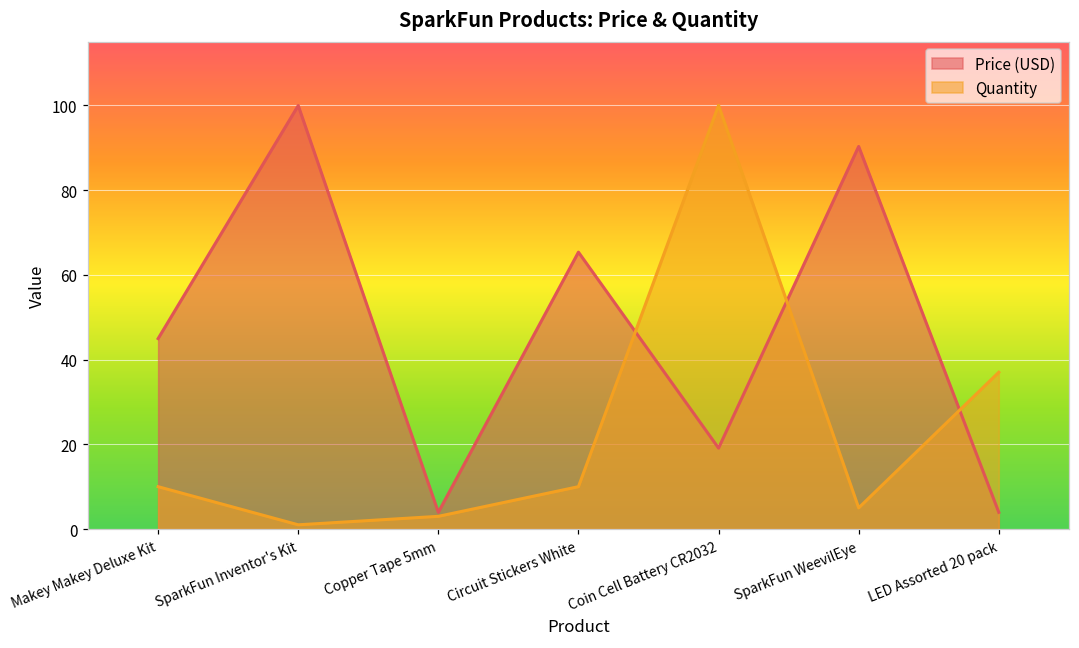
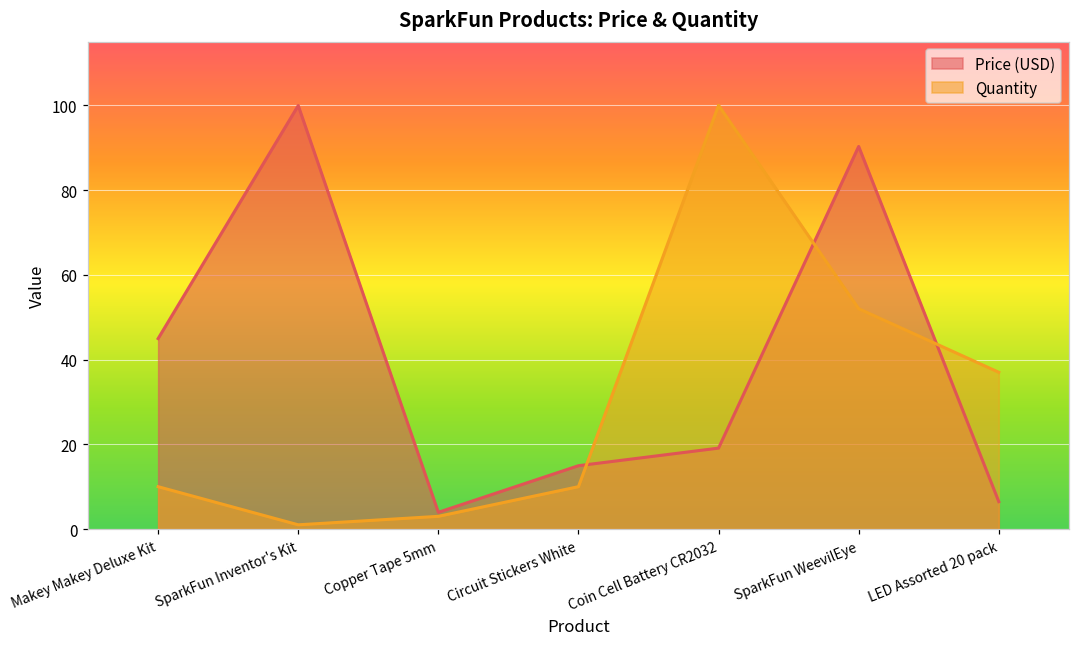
Price (USD), Circuit Stickers White: 65 -> 15
Quantity, SparkFun WeevilEye: 5 -> 52
Price (USD), LED Assorted 20 pack: 4 -> 6
